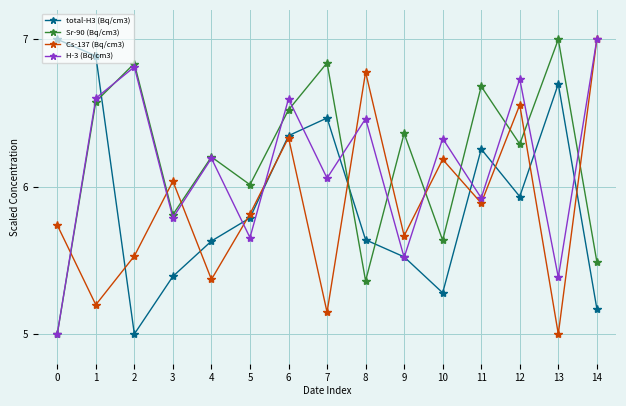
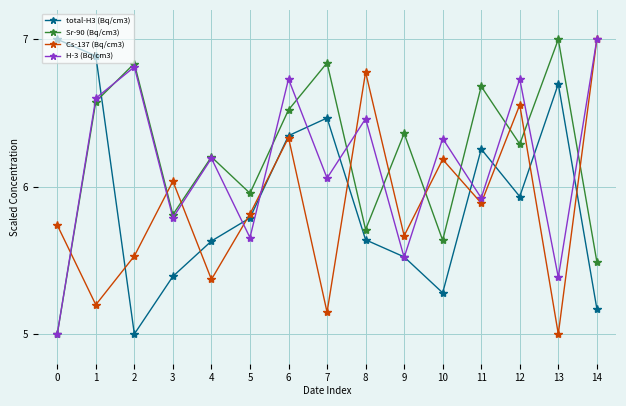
Sr-90 (Bq/cm3), 5: 6.01 -> 5.96
H-3 (Bq/cm3), 6: 6.60 -> 6.73
Sr-90 (Bq/cm3), 8: 5.36 -> 5.71
